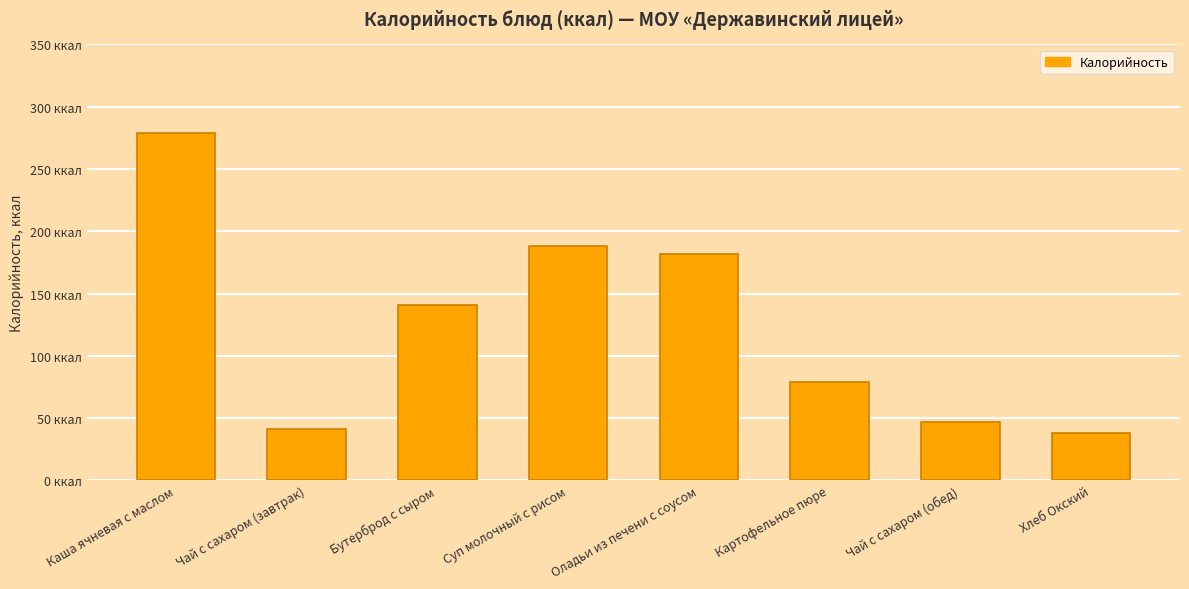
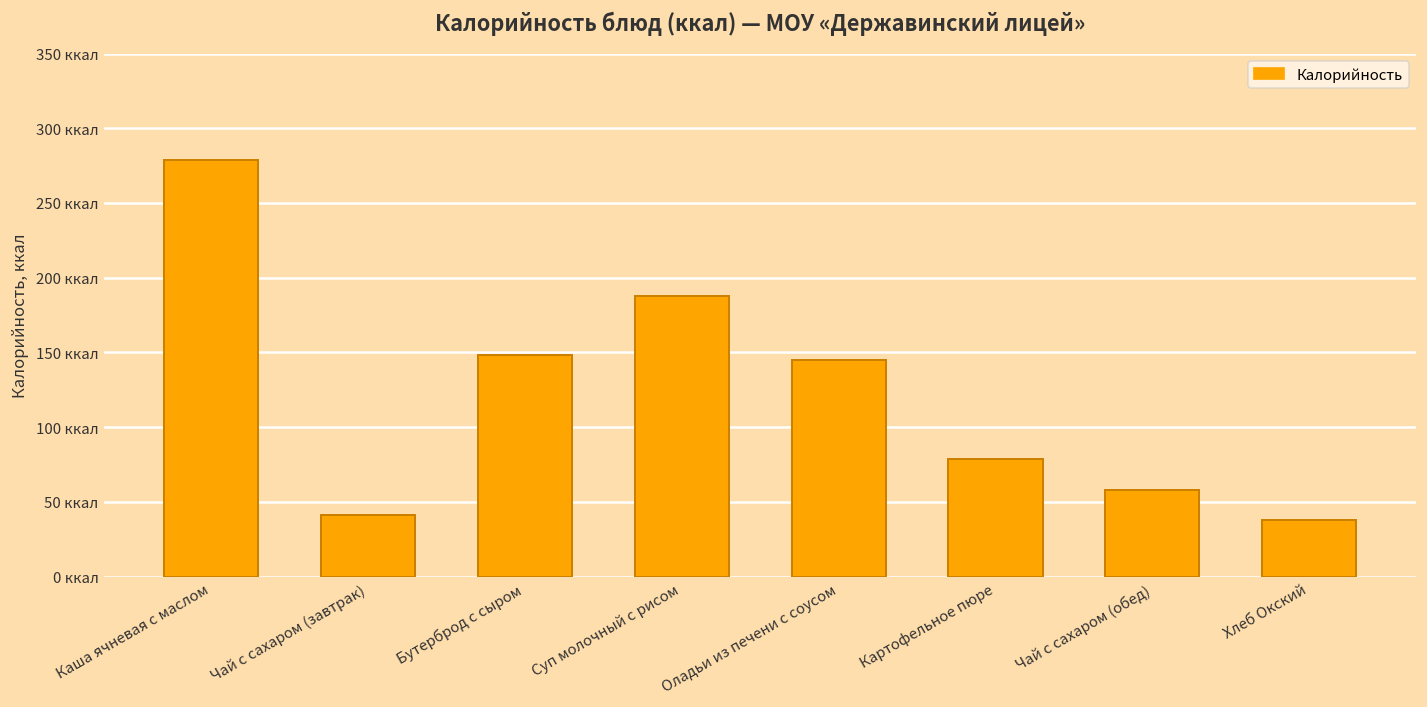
Бутерброд с сыром: 141 ккал -> 148 ккал
Оладьи из печени с соусом: 182 ккал -> 145 ккал
Чай с сахаром (обед): 47 ккал -> 58 ккал
